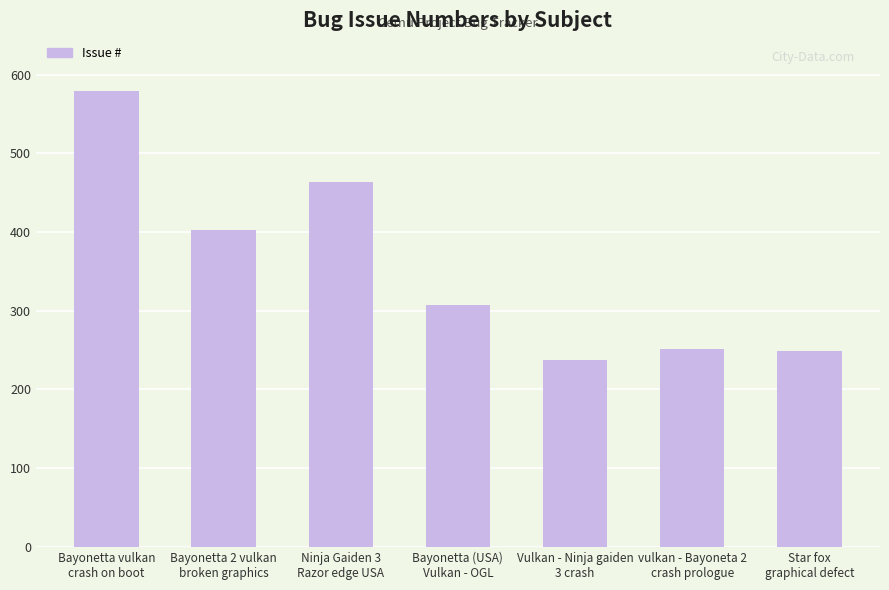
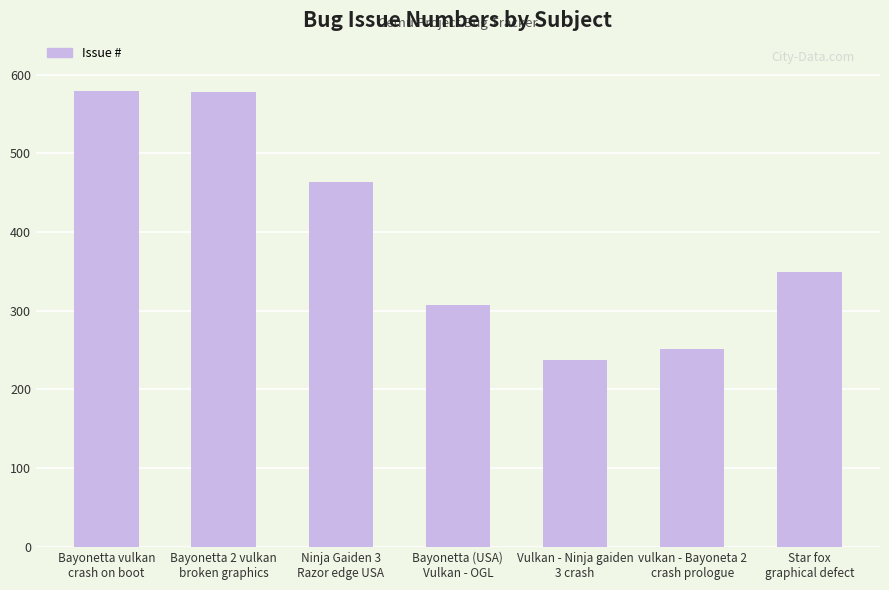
Bayonetta 2 vulkan broken graphics: 400 -> 580
Star fox graphical defect: 250 -> 350
